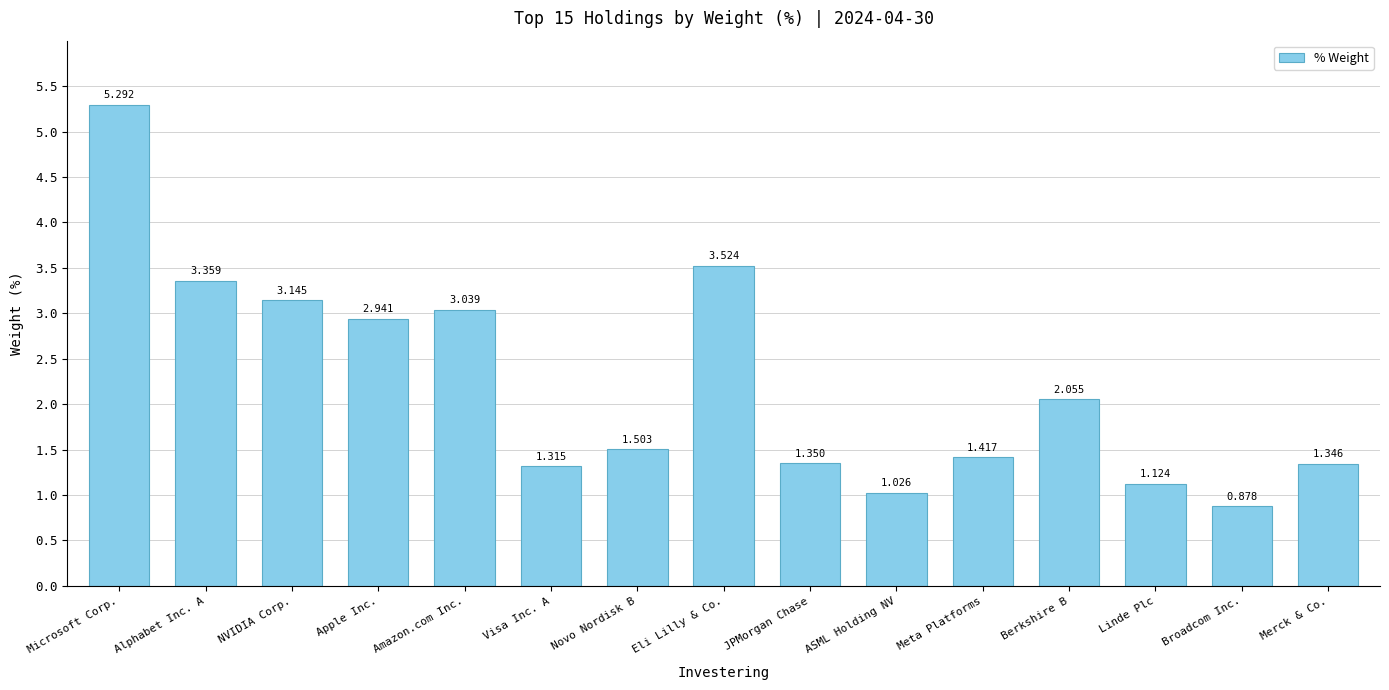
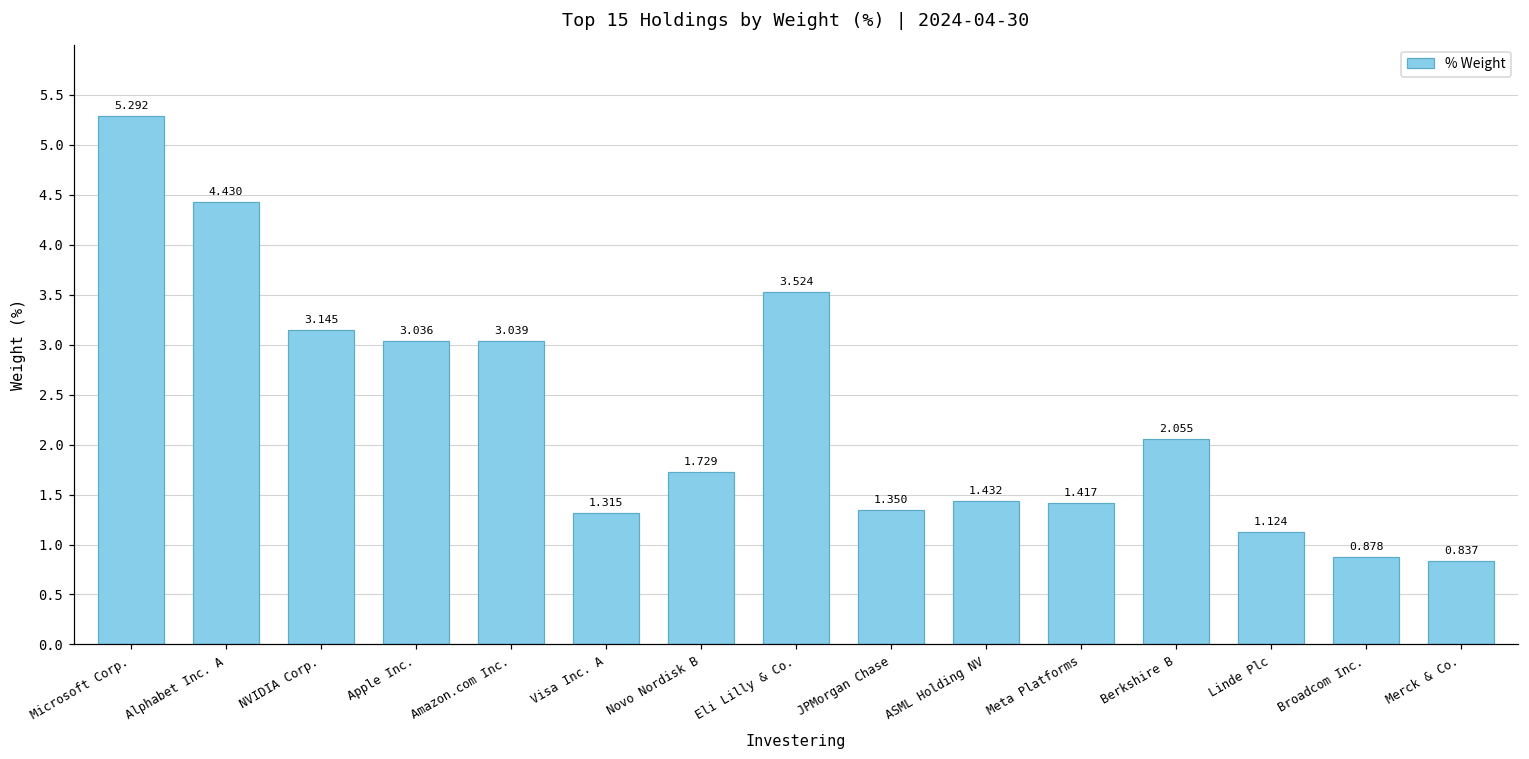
Alphabet Inc. A: 3.359 -> 4.430
Apple Inc.: 2.941 -> 3.036
Novo Nordisk B: 1.503 -> 1.729
ASML Holding NV: 1.026 -> 1.432
Merck & Co.: 1.346 -> 0.837
